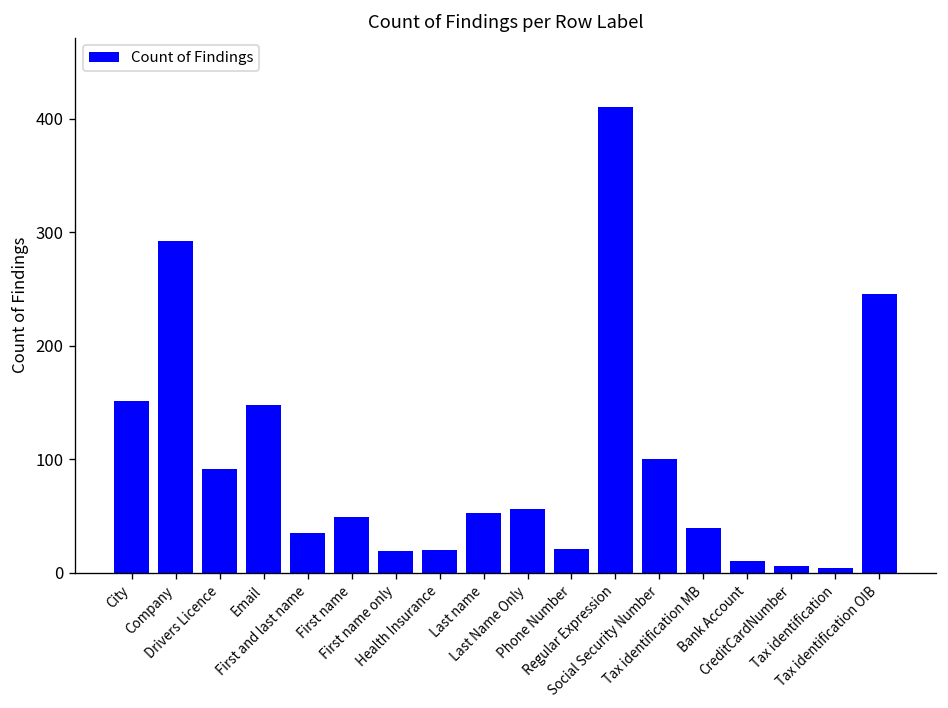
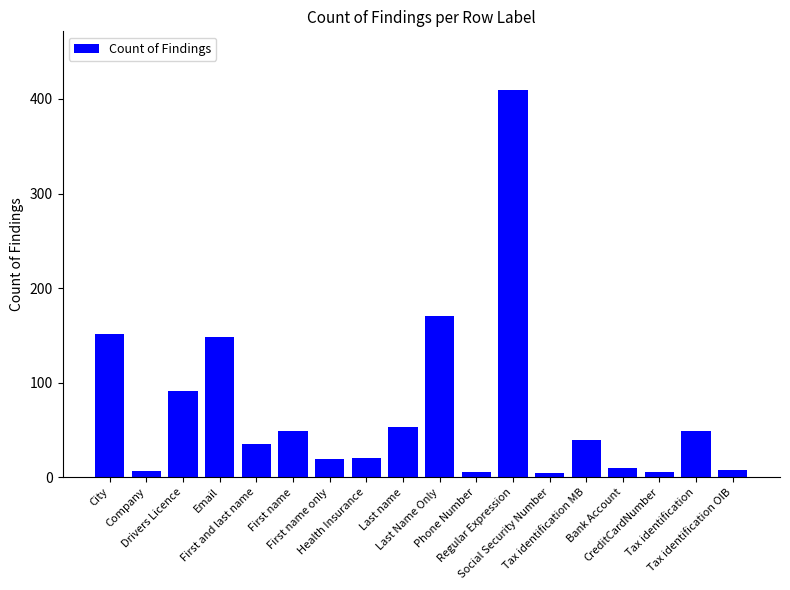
Company: 290 -> 10
Last Name Only: 60 -> 170
Phone Number: 20 -> 10
Social Security Number: 100 -> 10
Tax identification: 0 -> 50
Tax identification OIB: 250 -> 10
